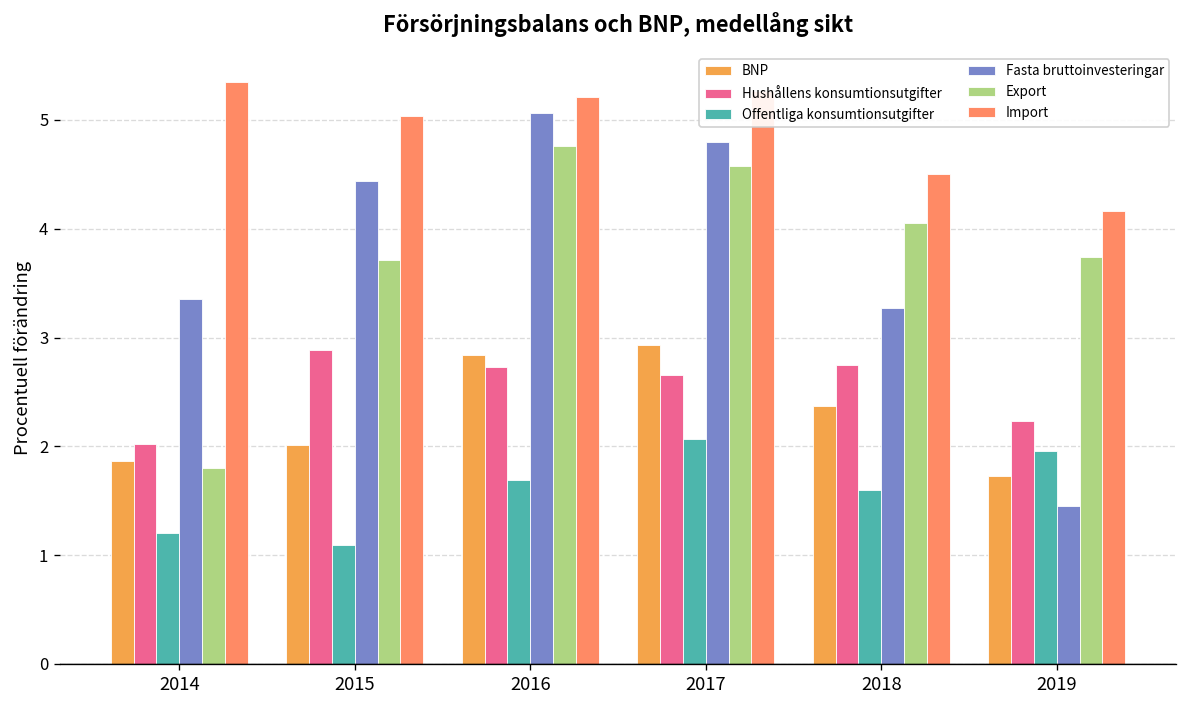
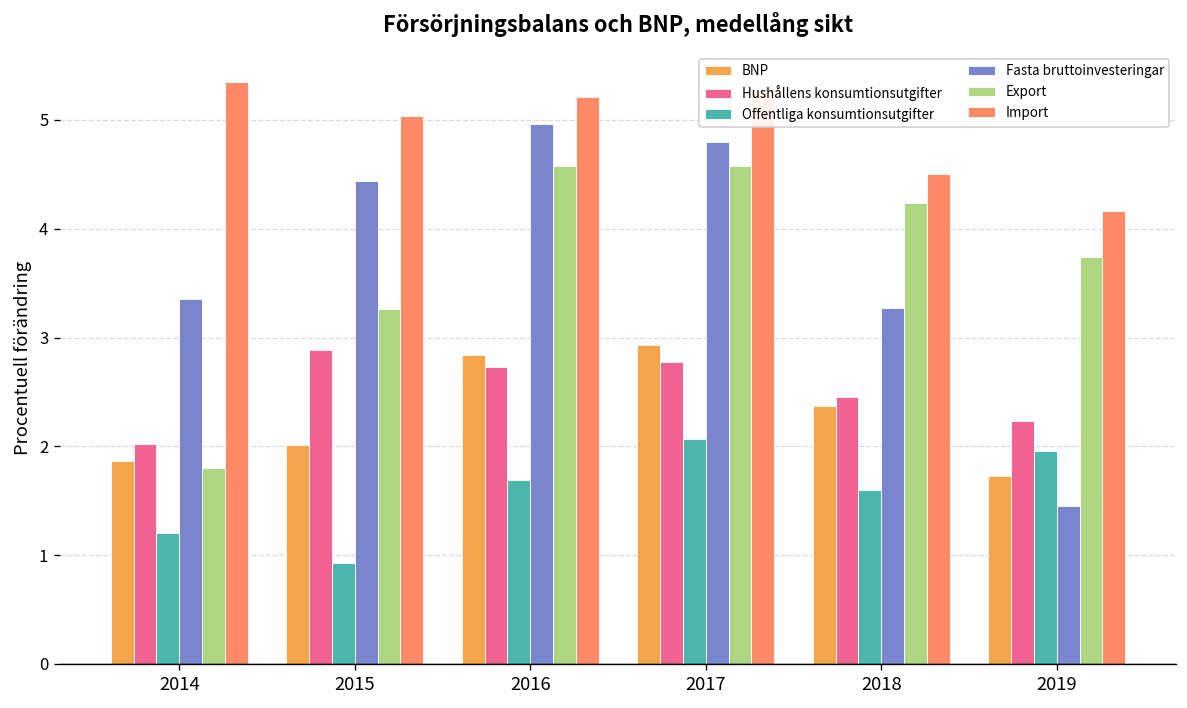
Offentliga konsumtionsutgifter, 2015: 1.1 -> 0.9
Export, 2015: 3.7 -> 3.3
Fasta bruttoinvesteringar, 2016: 5.1 -> 5.0
Export, 2016: 4.8 -> 4.6
Hushållens konsumtionsutgifter, 2017: 2.7 -> 2.8
Hushållens konsumtionsutgifter, 2018: 2.7 -> 2.5
Export, 2018: 4.1 -> 4.2
